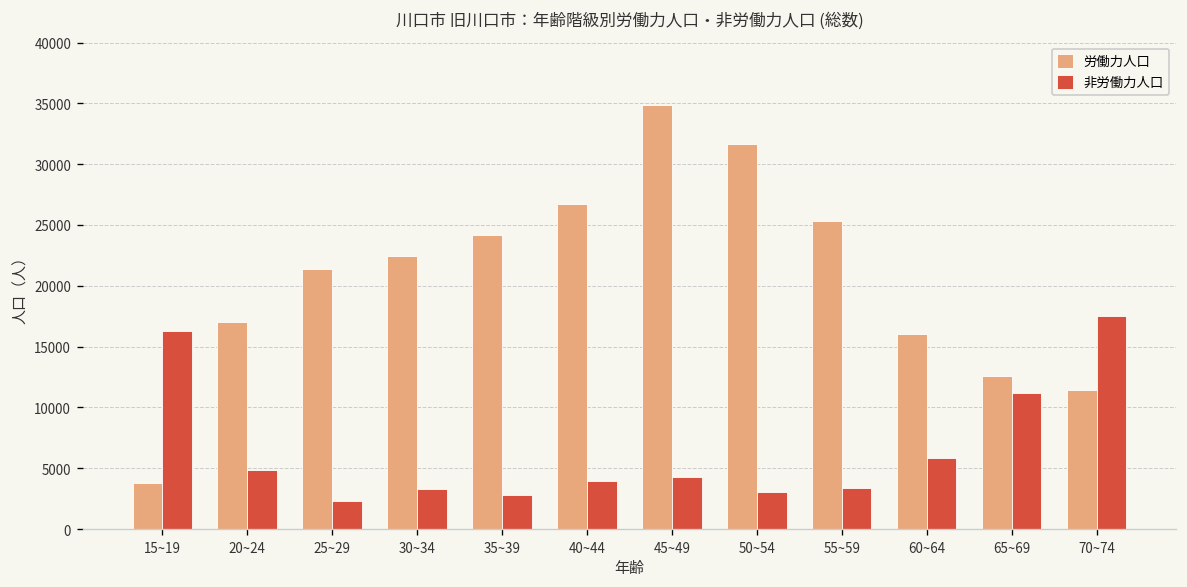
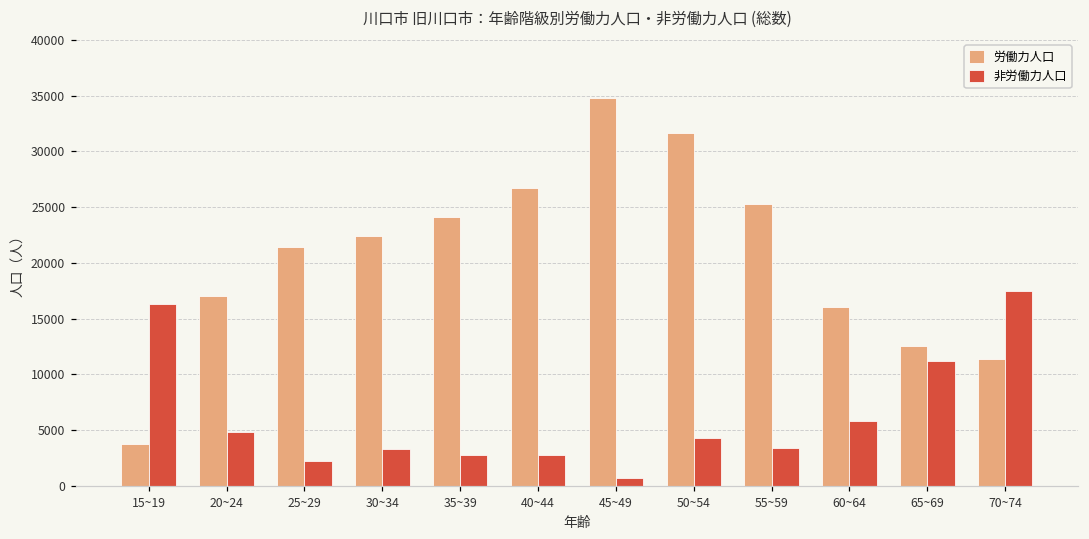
非労働力人口, 40~44: 3900 -> 2800
非労働力人口, 45~49: 4300 -> 700
非労働力人口, 50~54: 3000 -> 4300
